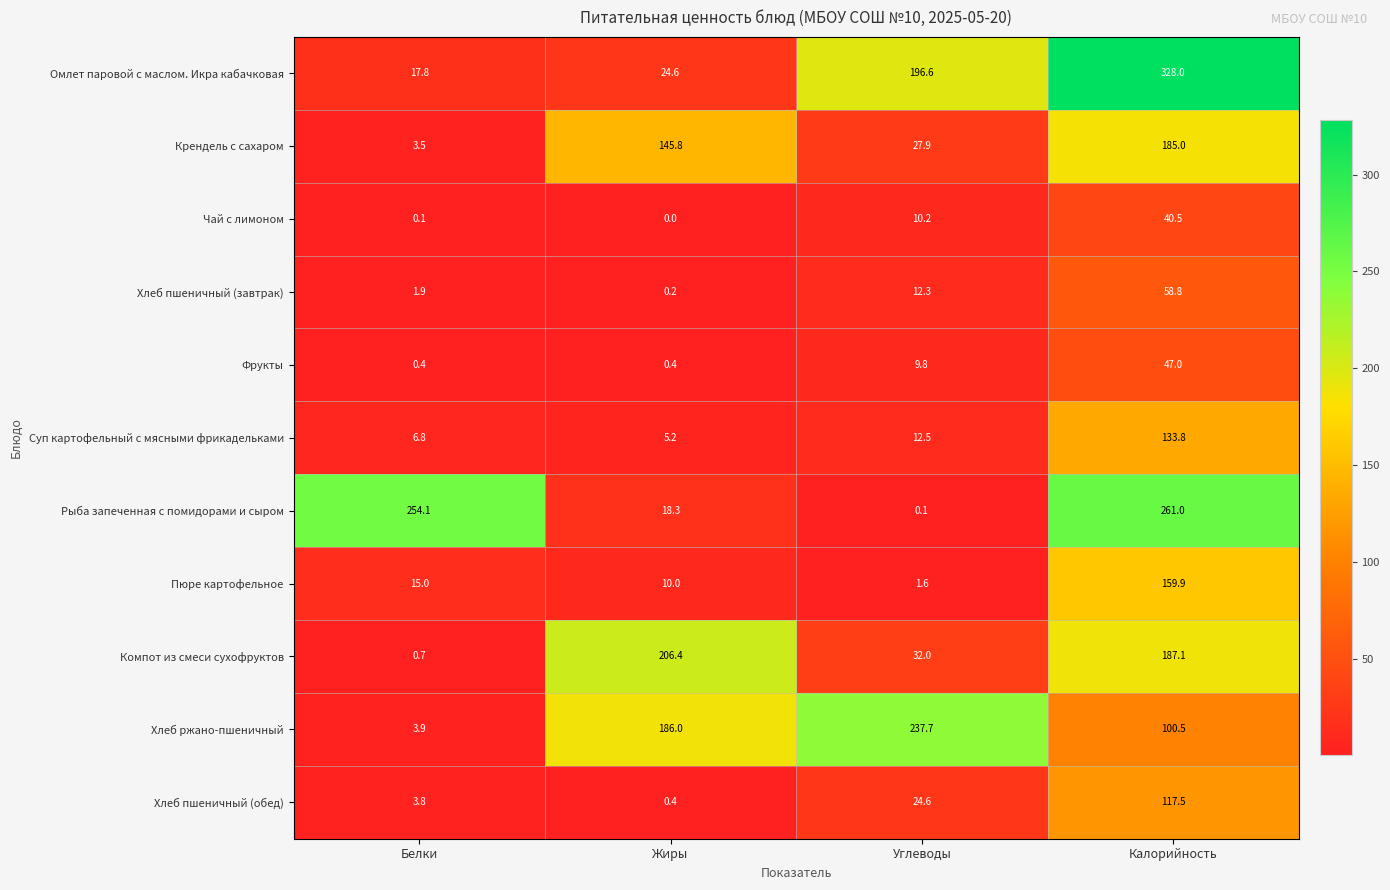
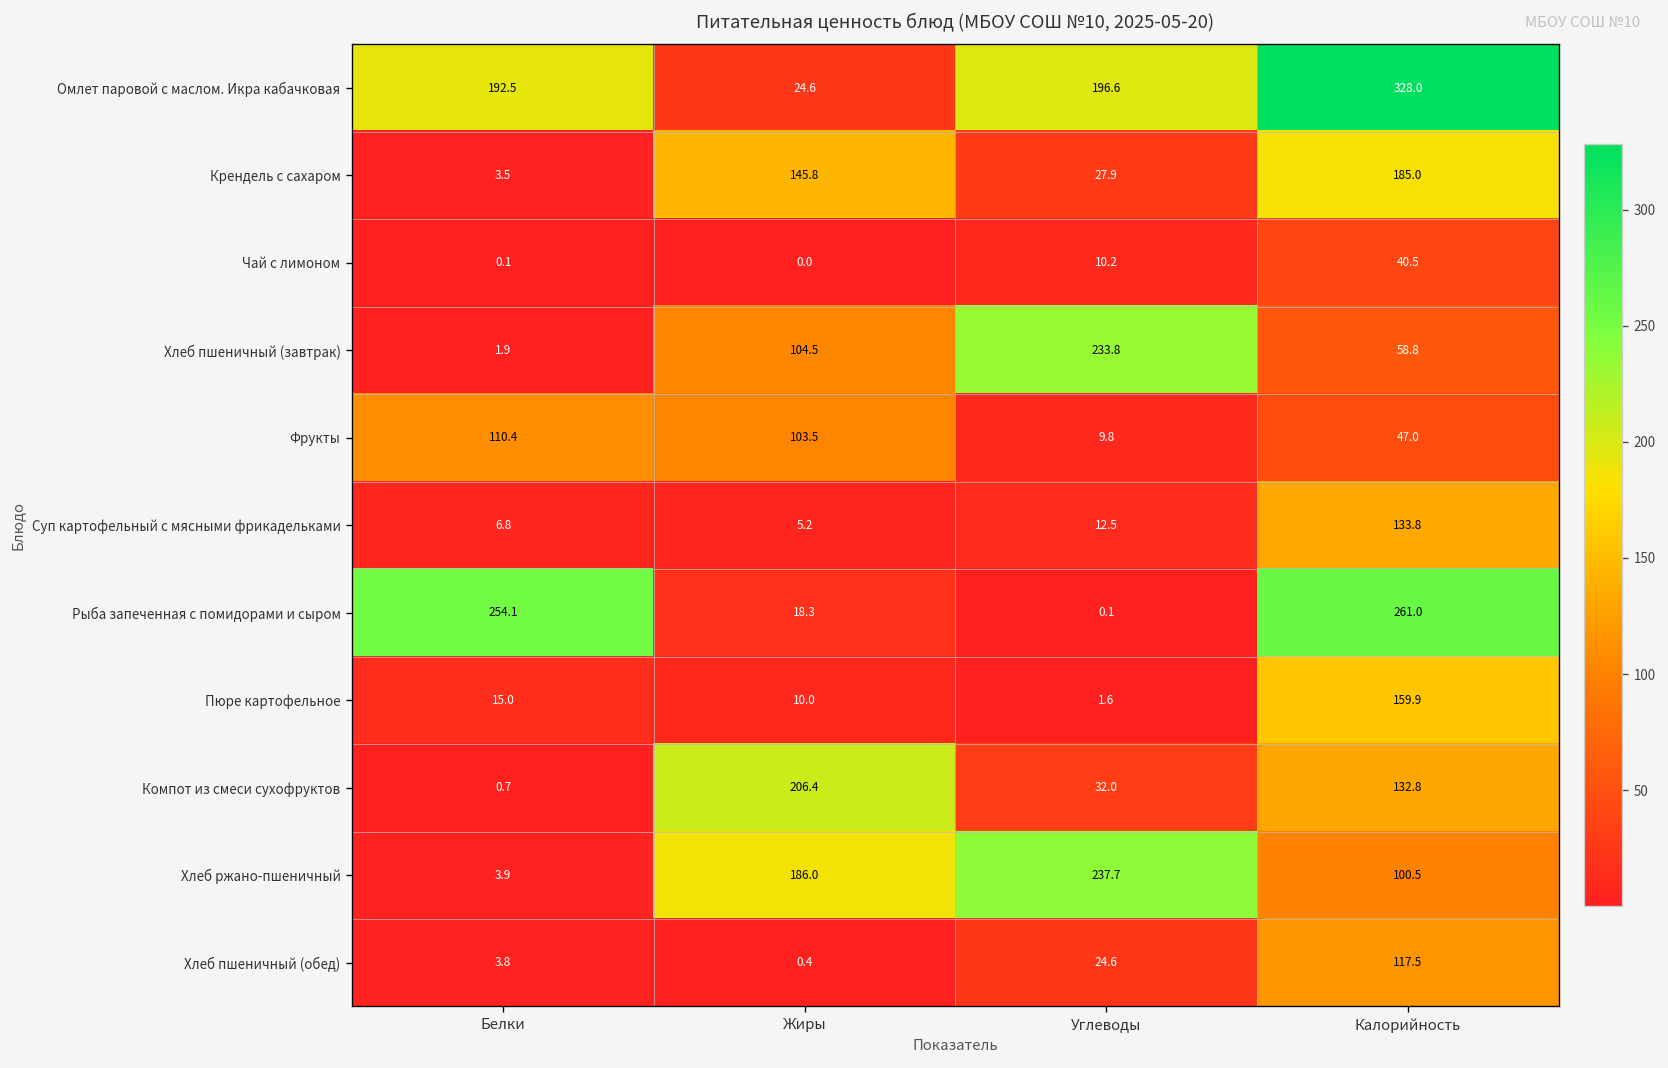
Омлет паровой с маслом. Икра кабачковая, Белки: 17.8 -> 192.5
Хлеб пшеничный (завтрак), Жиры: 0.2 -> 104.5
Хлеб пшеничный (завтрак), Углеводы: 12.3 -> 233.8
Фрукты, Белки: 0.4 -> 110.4
Фрукты, Жиры: 0.4 -> 103.5
Компот из смеси сухофруктов, Калорийность: 187.1 -> 132.8
